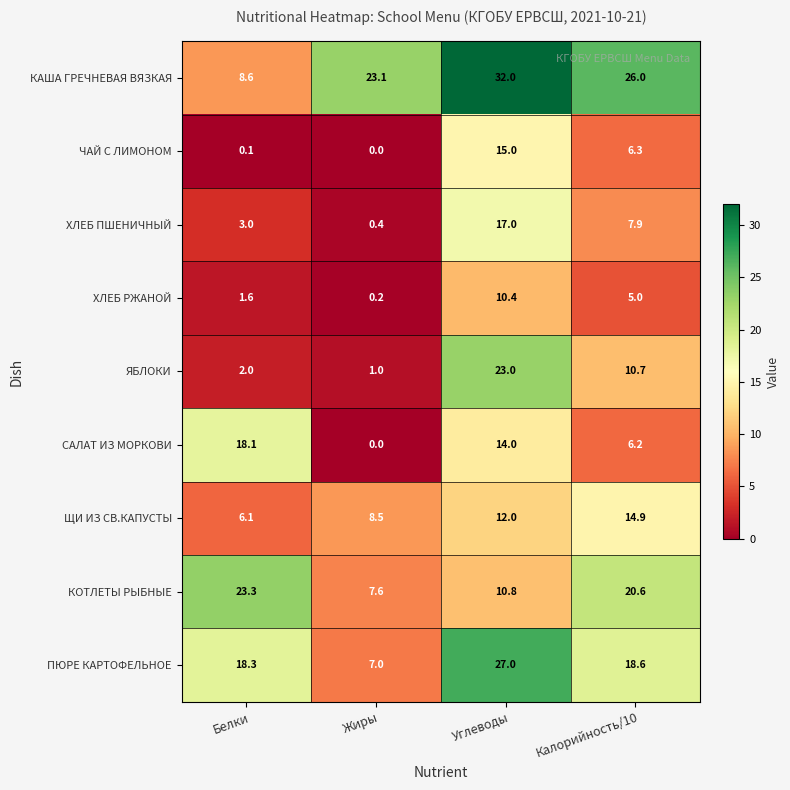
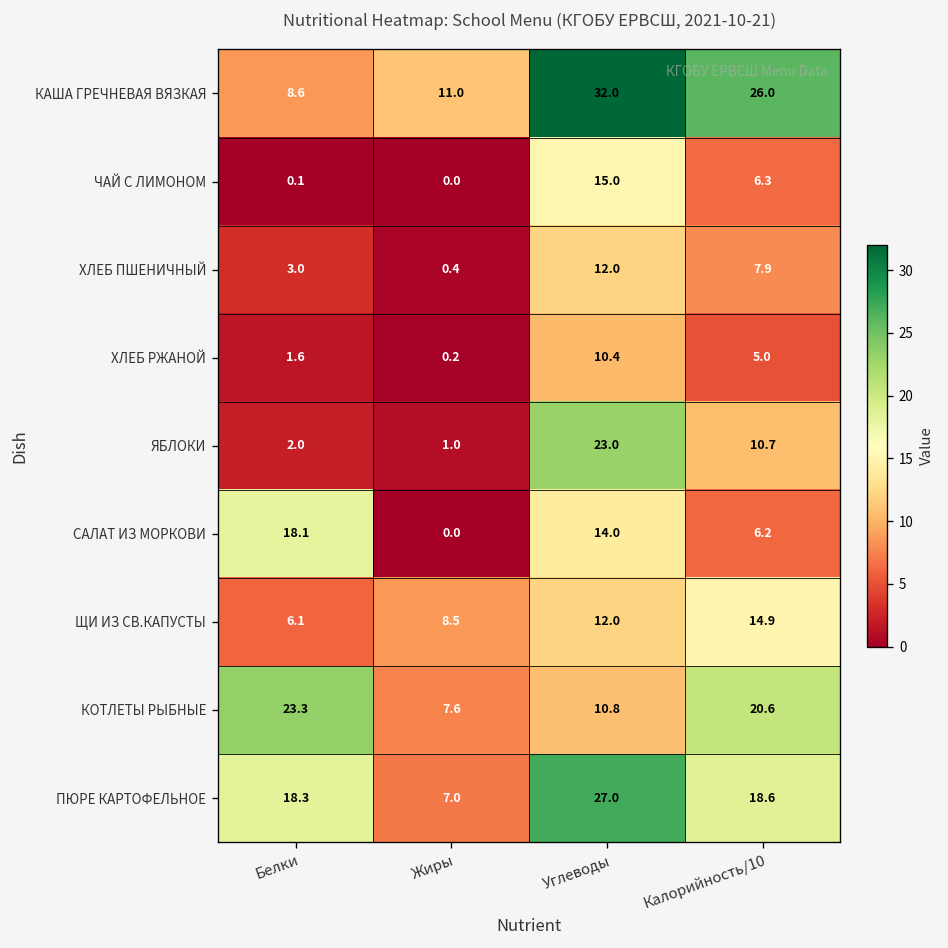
КАША ГРЕЧНЕВАЯ ВЯЗКАЯ, Жиры: 23.1 -> 11.0
ХЛЕБ ПШЕНИЧНЫЙ, Углеводы: 17.0 -> 12.0
